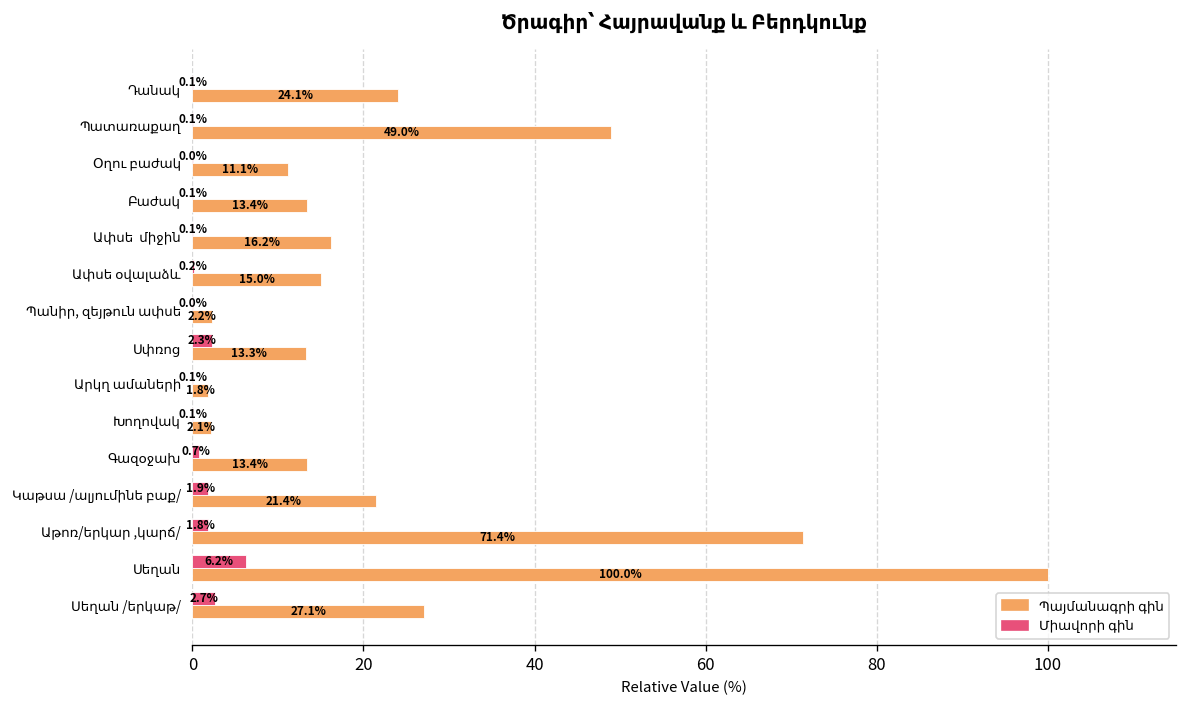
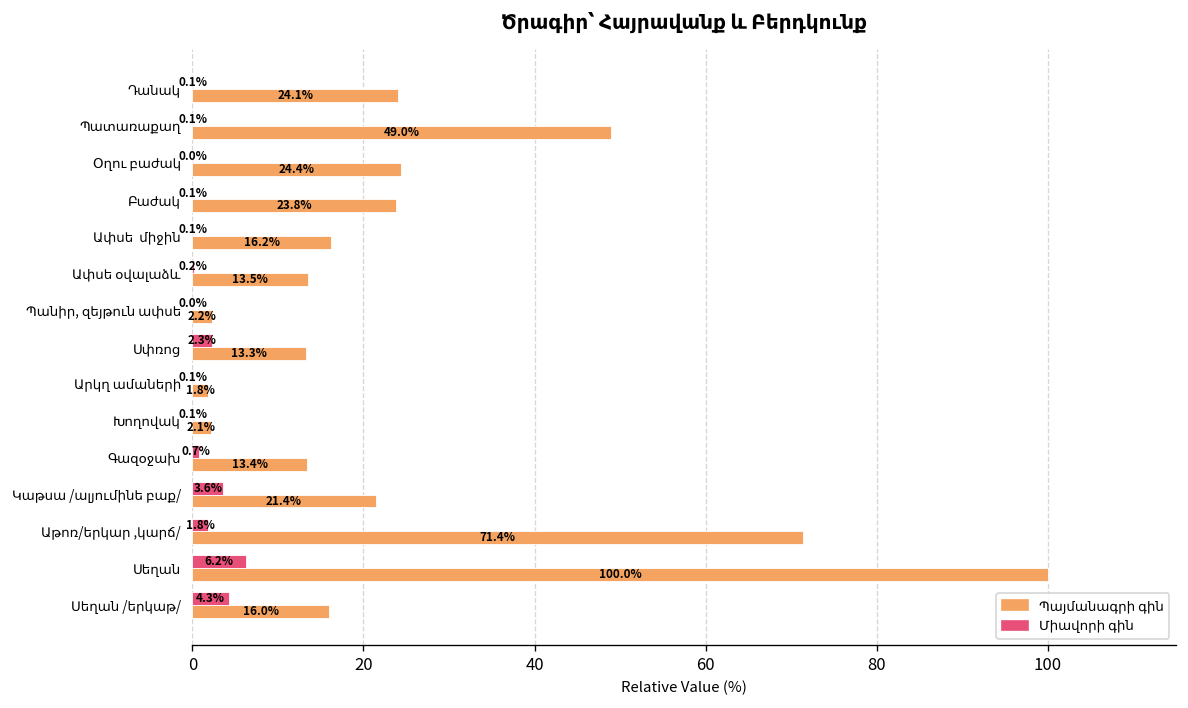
Պայմանագրի գին, Օղու բաժակ: 11.1% -> 24.4%
Պայմանագրի գին, Բաժակ: 13.4% -> 23.8%
Պայմանագրի գին, Ափսե օվալաձև: 15.0% -> 13.5%
Միավորի գին, Կաթսա /ալյումինե բաք/: 1.9% -> 3.6%
Միավորի գին, Սեղան /երկաթ/: 2.7% -> 4.3%
Պայմանագրի գին, Սեղան /երկաթ/: 27.1% -> 16.0%
